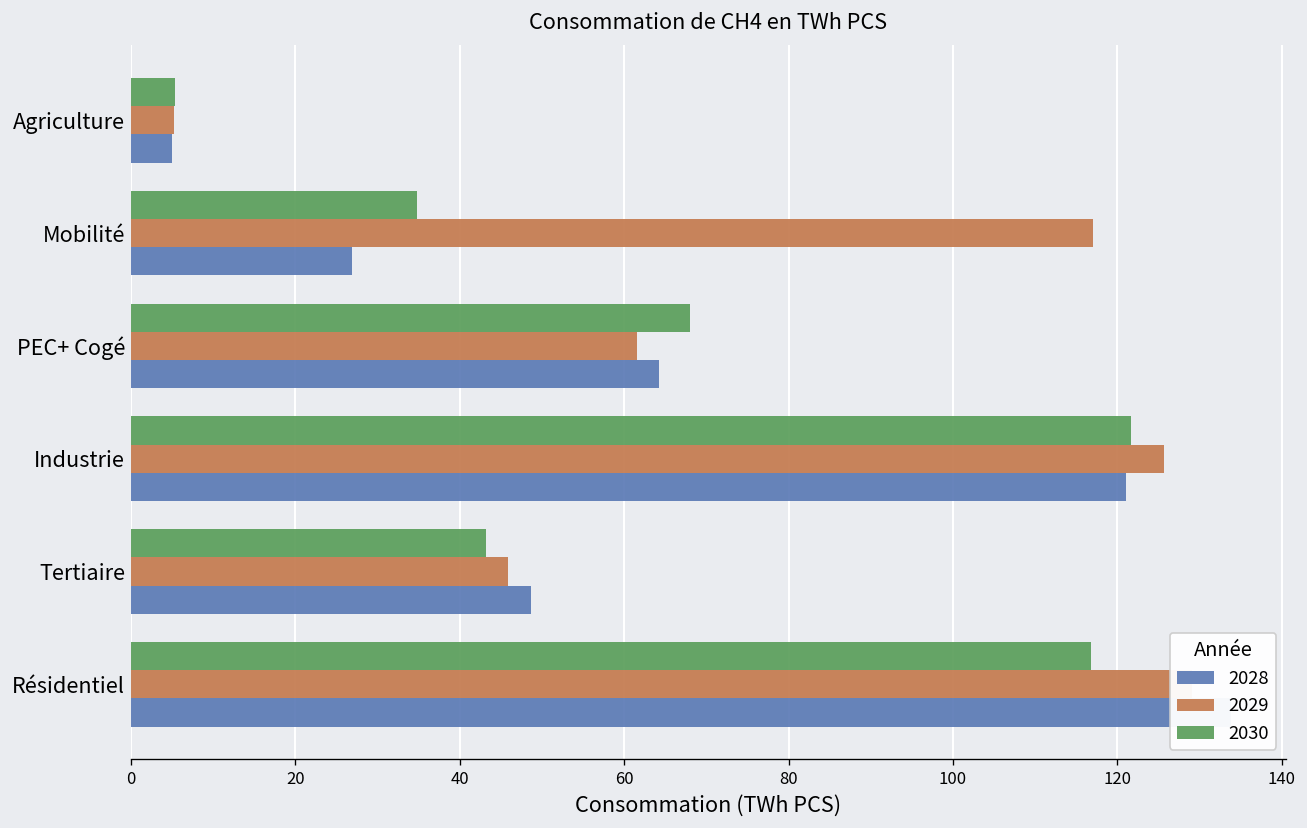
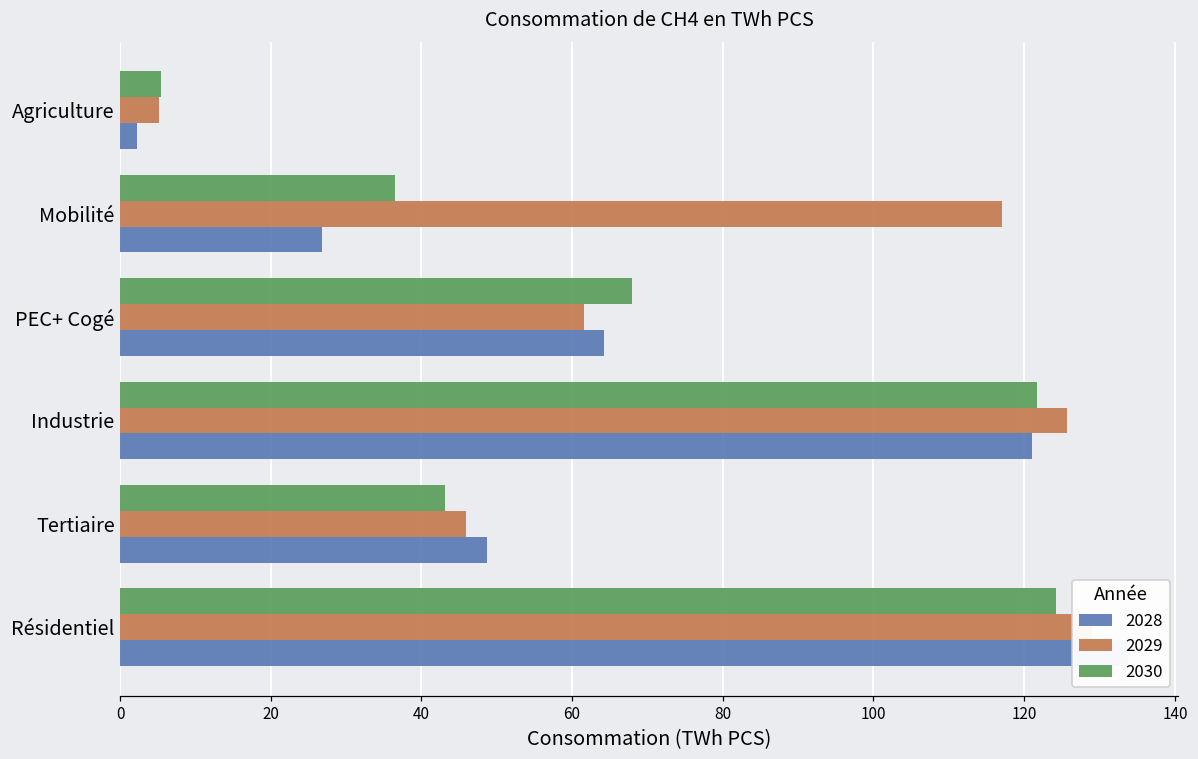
2028, Agriculture: 5 -> 2
2030, Mobilité: 35 -> 37
2030, Résidentiel: 117 -> 124
